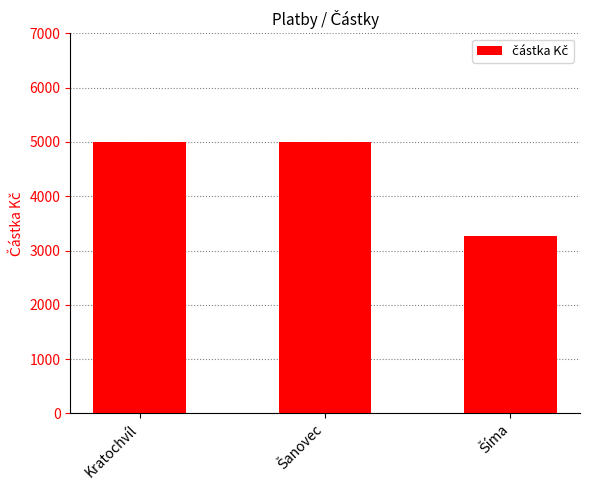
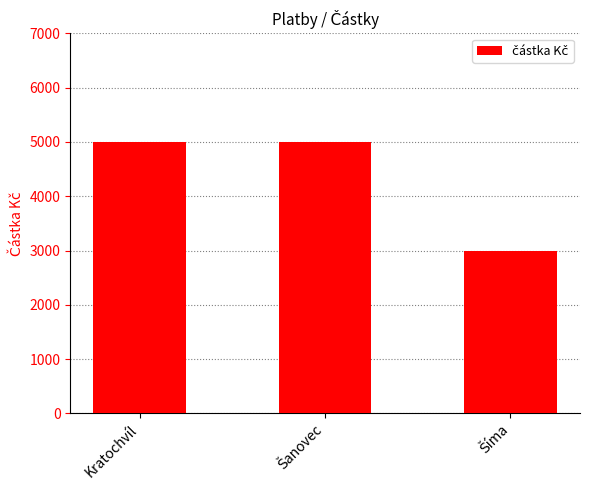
Šíma: 3300 -> 3000
